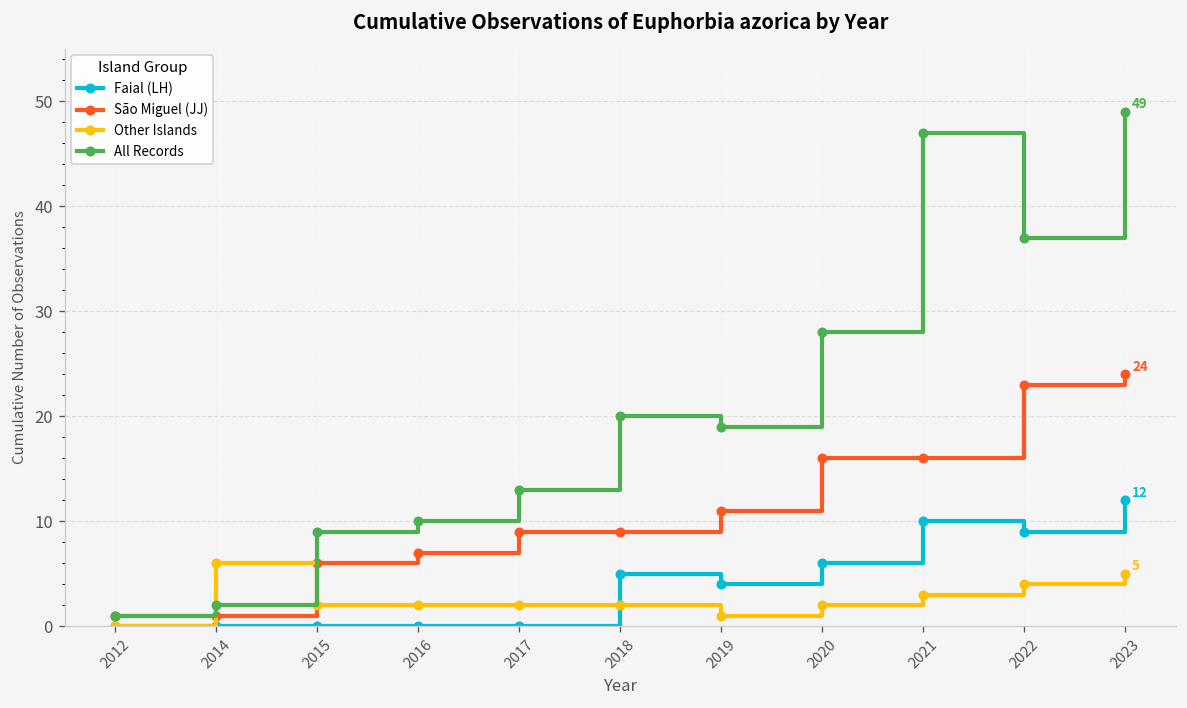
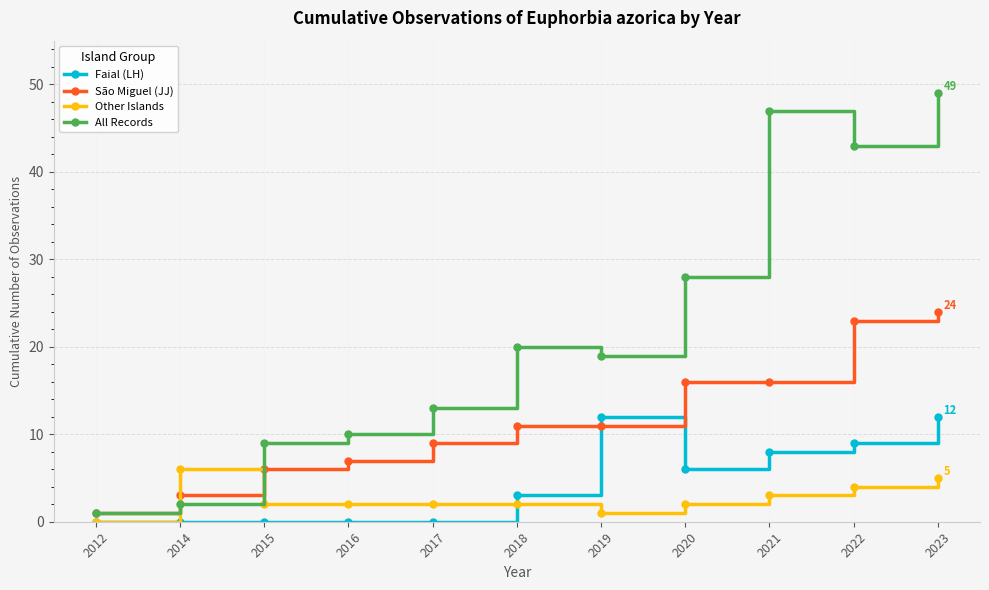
São Miguel (JJ), 2014: 1 -> 3
Faial (LH), 2018: 5 -> 3
São Miguel (JJ), 2018: 9 -> 11
Faial (LH), 2019: 4 -> 12
Faial (LH), 2021: 10 -> 8
All Records, 2022: 37 -> 43
